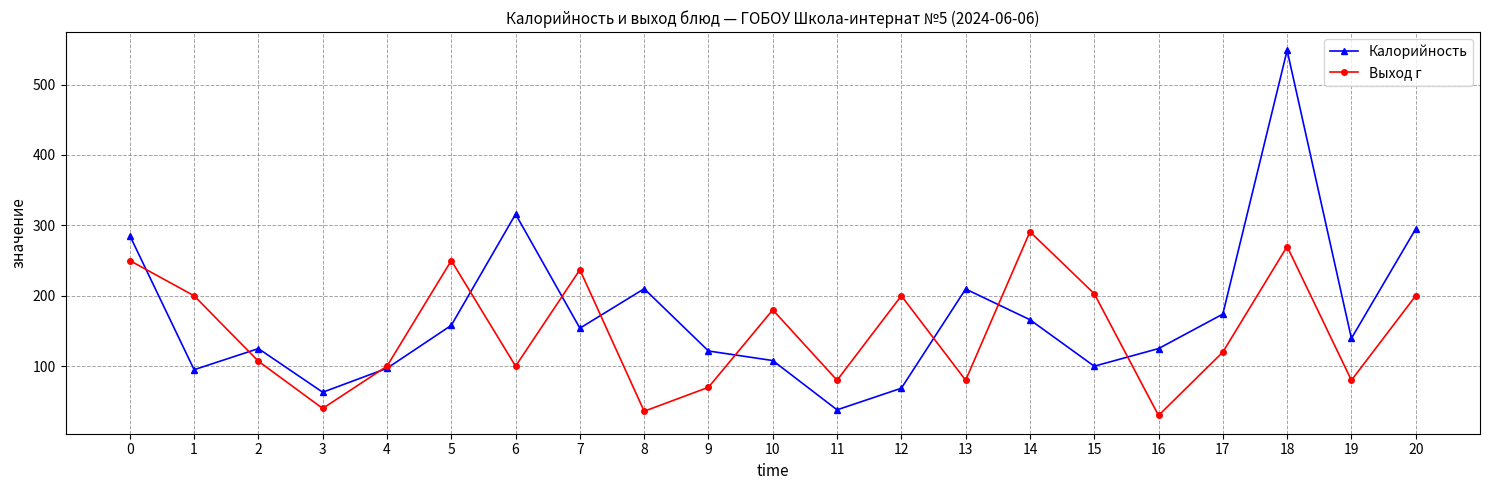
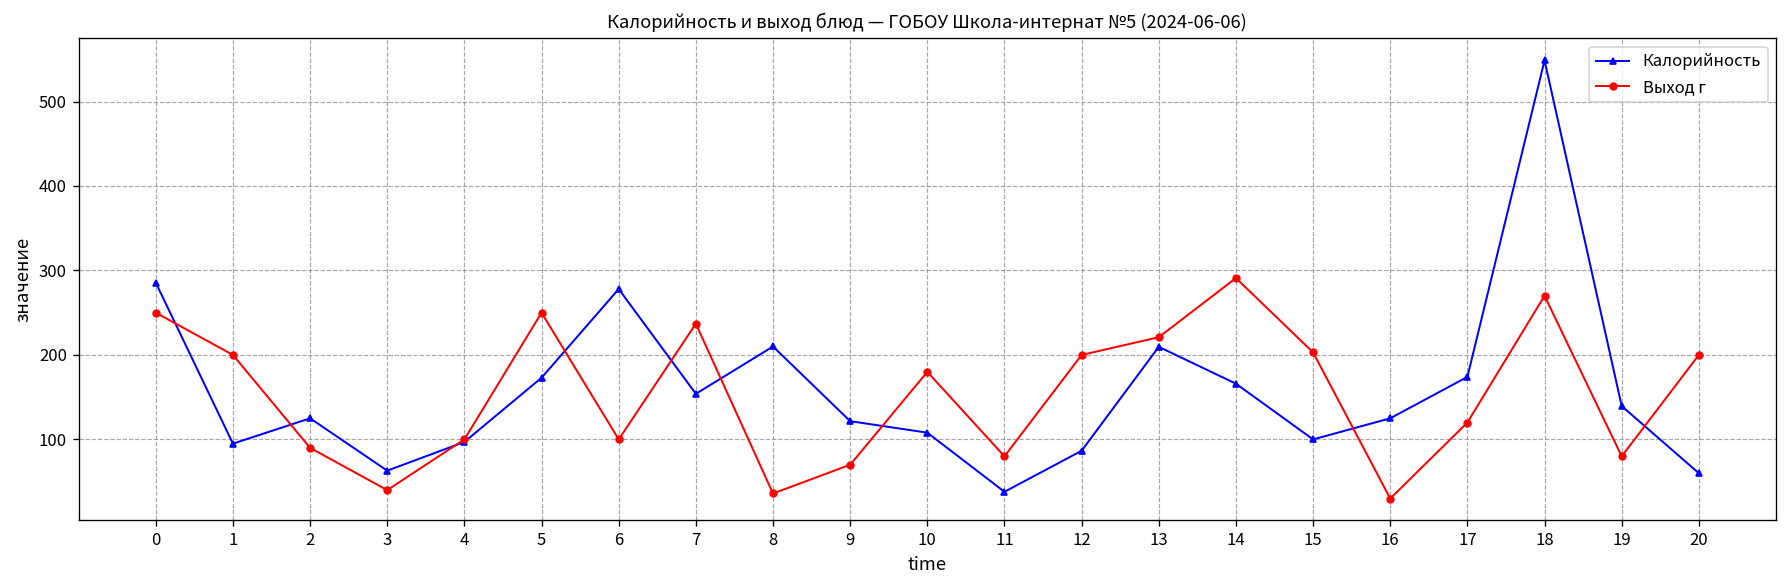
Выход г, 2: 110 -> 90
Калорийность, 5: 160 -> 170
Калорийность, 6: 320 -> 280
Калорийность, 12: 70 -> 90
Выход г, 13: 80 -> 220
Калорийность, 20: 300 -> 60
